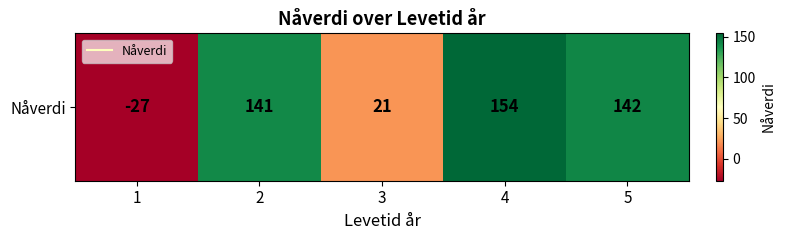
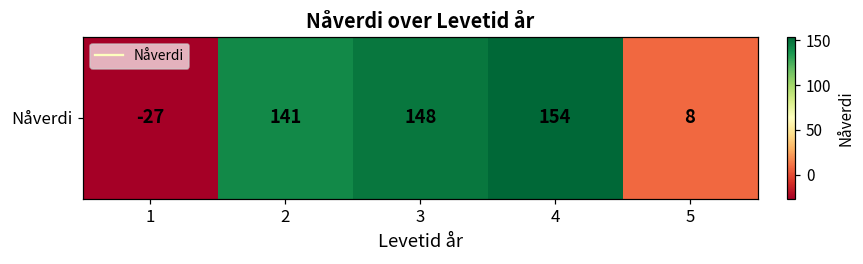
Nåverdi, 3: 21 -> 148
Nåverdi, 5: 142 -> 8
